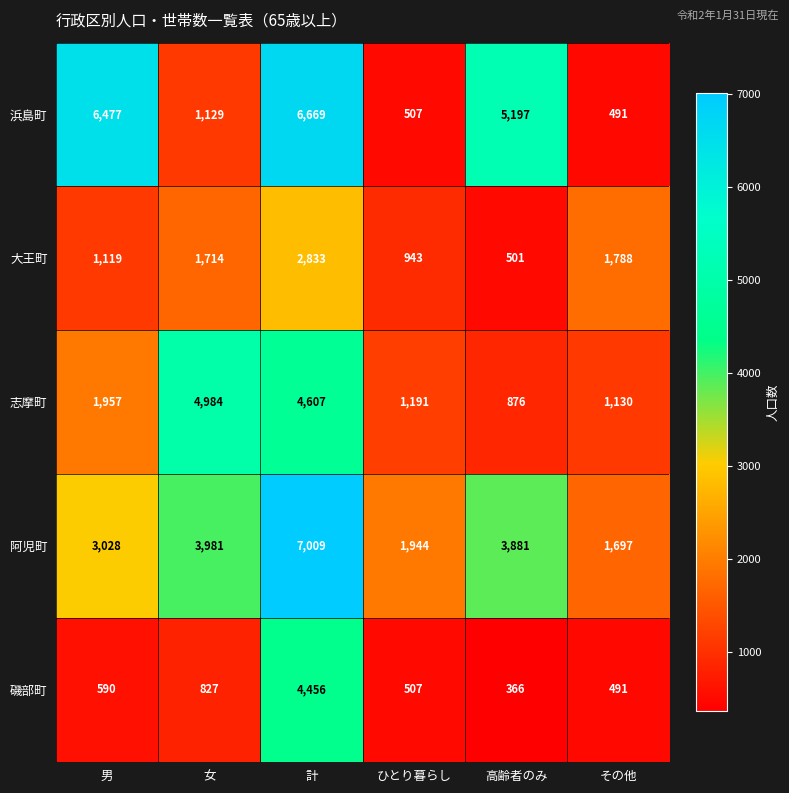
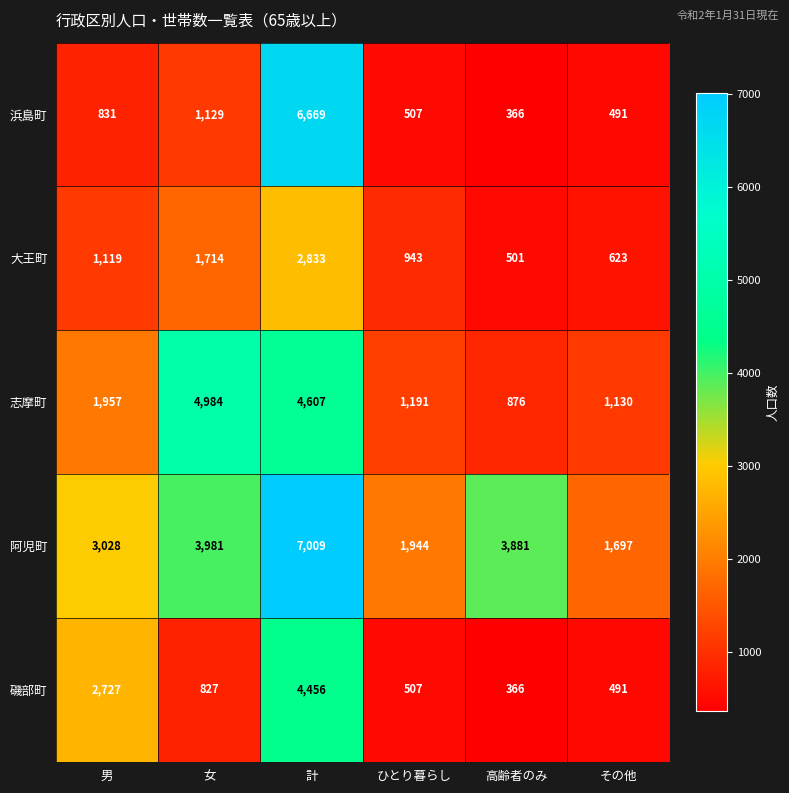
浜島町, 男: 6,477 -> 831
浜島町, 高齢者のみ: 5,197 -> 366
大王町, その他: 1,788 -> 623
磯部町, 男: 590 -> 2,727
